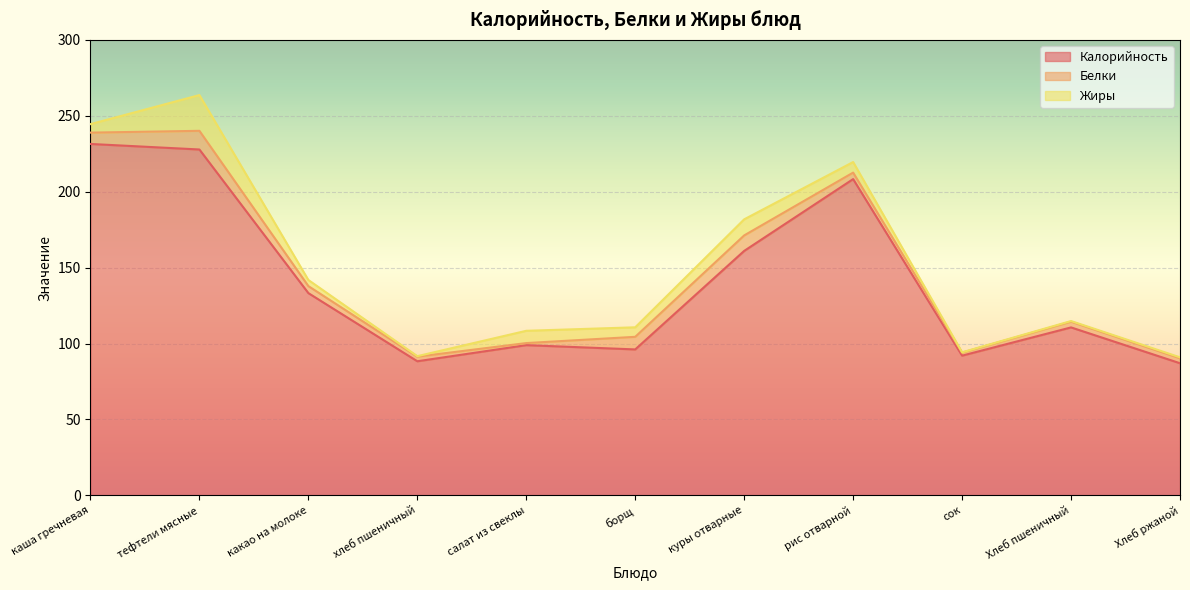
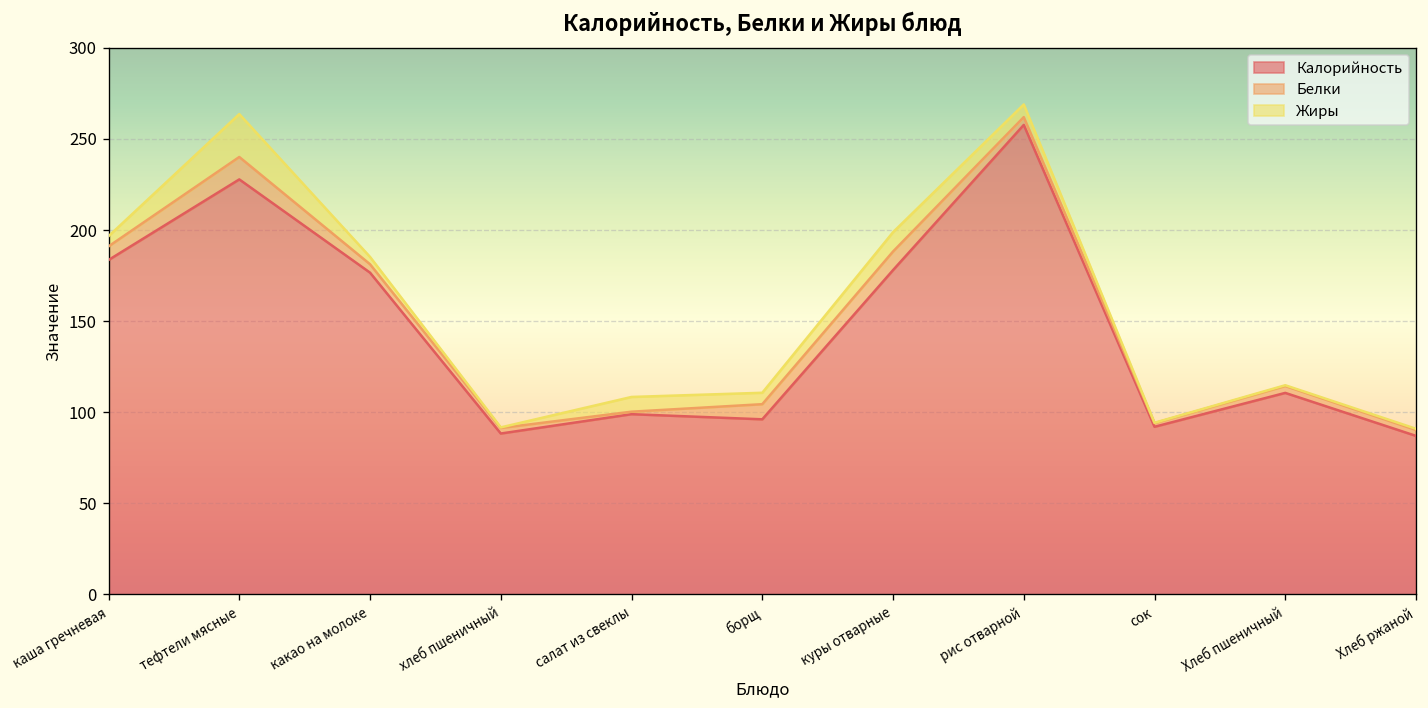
Калорийность, каша гречневая: 231 -> 184
Калорийность, какао на молоке: 133 -> 177
Калорийность, куры отварные: 161 -> 178
Калорийность, рис отварной: 208 -> 258
